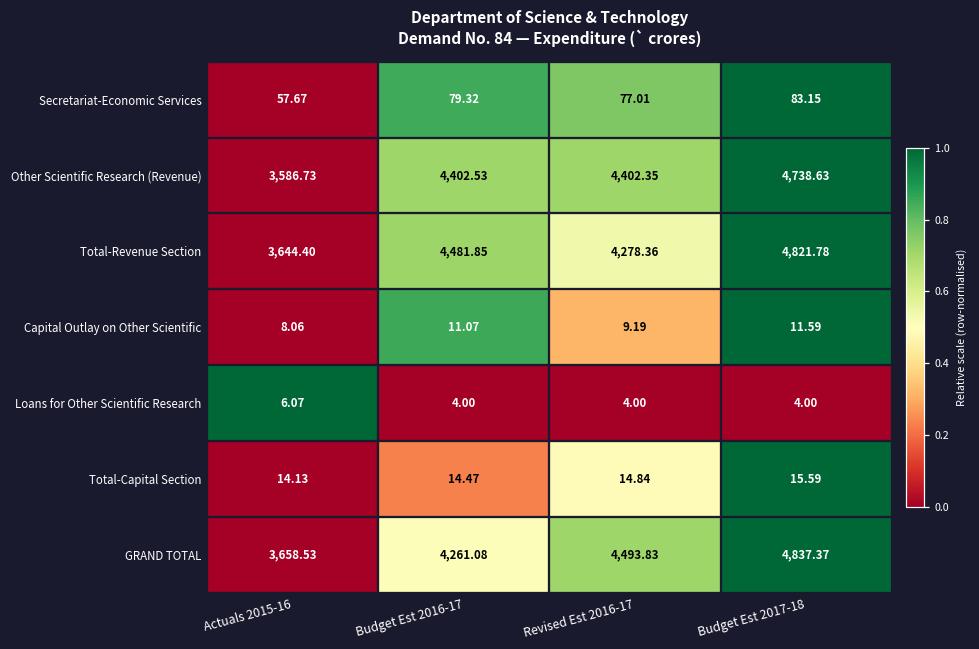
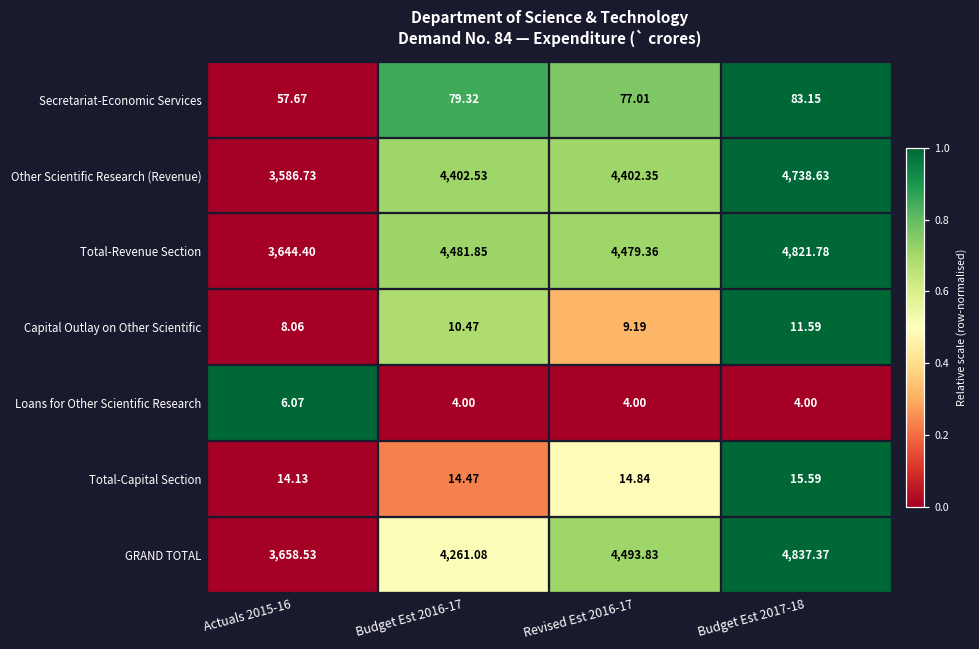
Total-Revenue Section, Revised Est 2016-17: 4,278.36 -> 4,479.36
Capital Outlay on Other Scientific, Budget Est 2016-17: 11.07 -> 10.47
